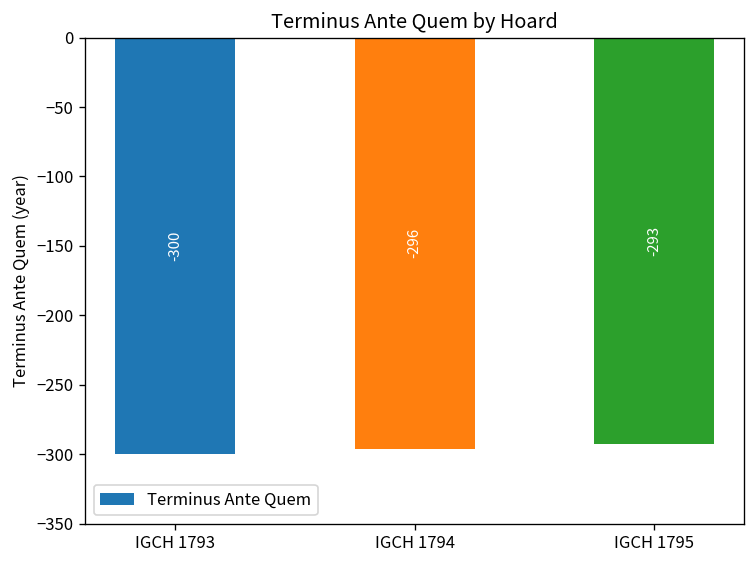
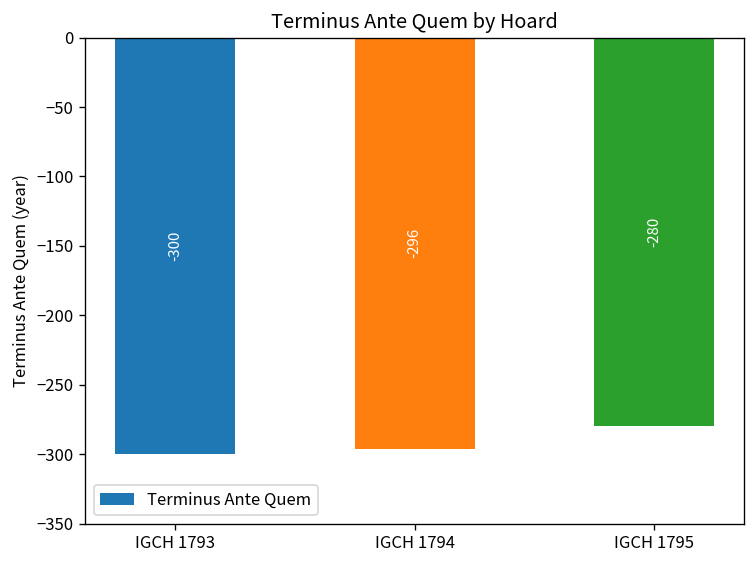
IGCH 1795: -293 -> -280
